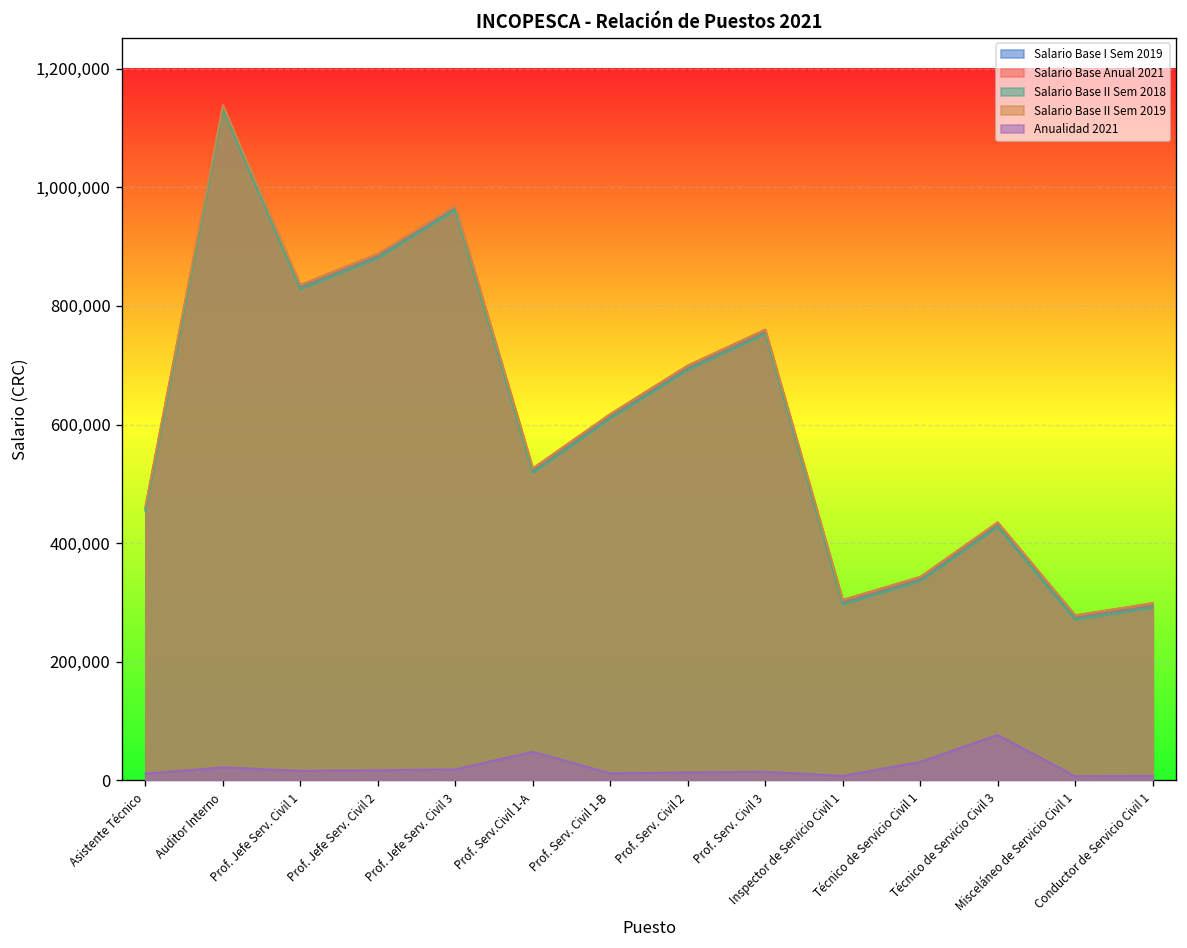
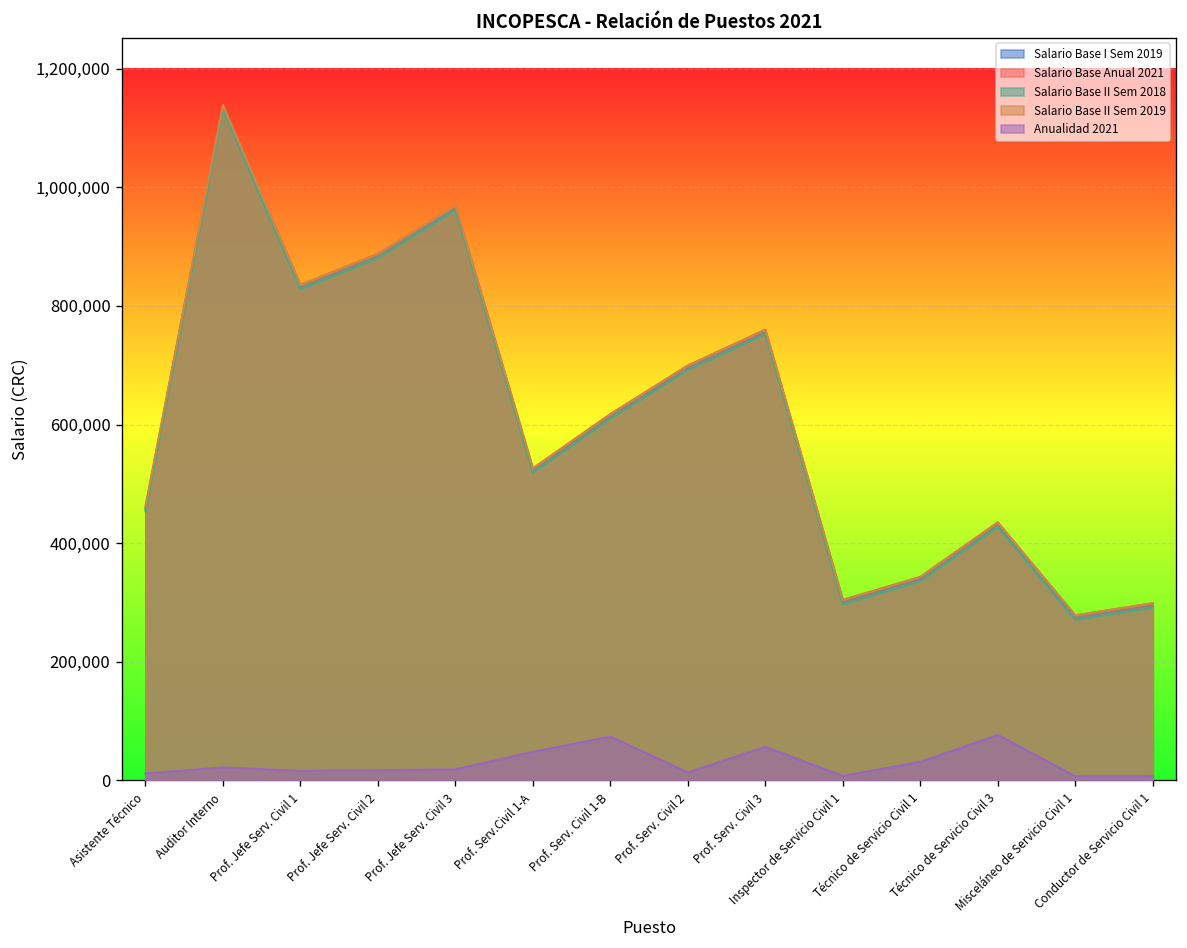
Anualidad 2021, Prof. Serv. Civil 1-B: 10,000 -> 70,000
Anualidad 2021, Prof. Serv. Civil 3: 10,000 -> 60,000
